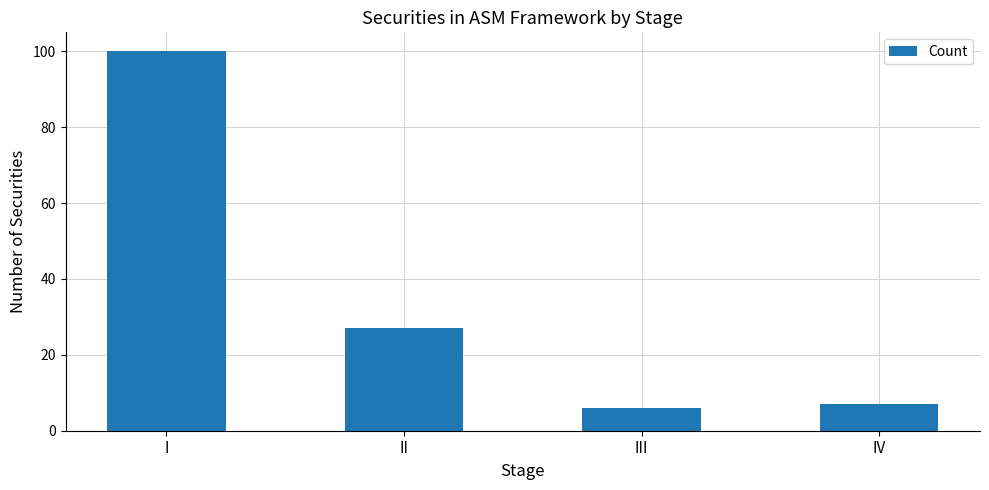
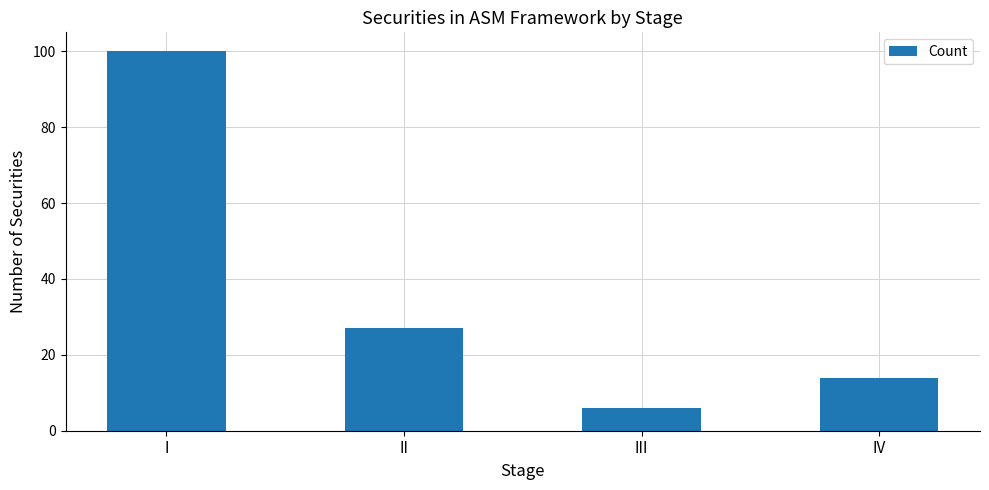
IV: 7 -> 14
